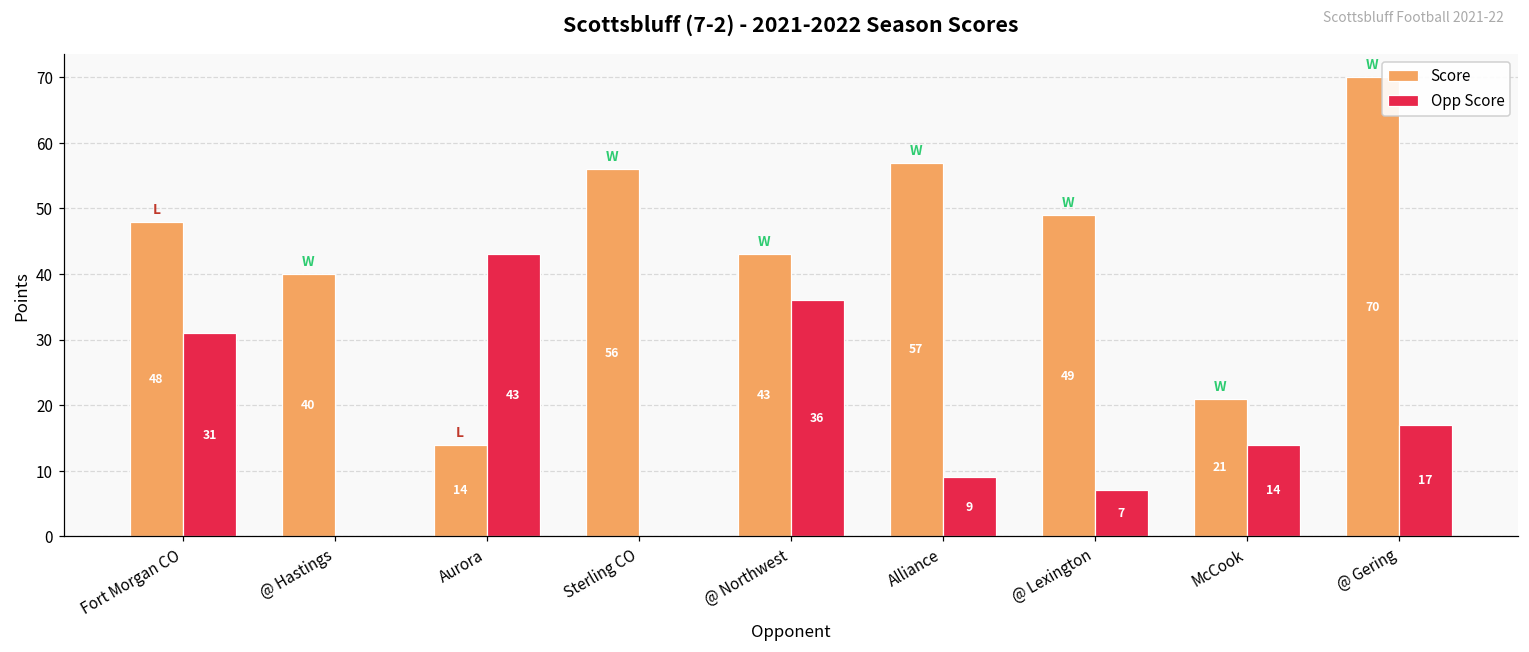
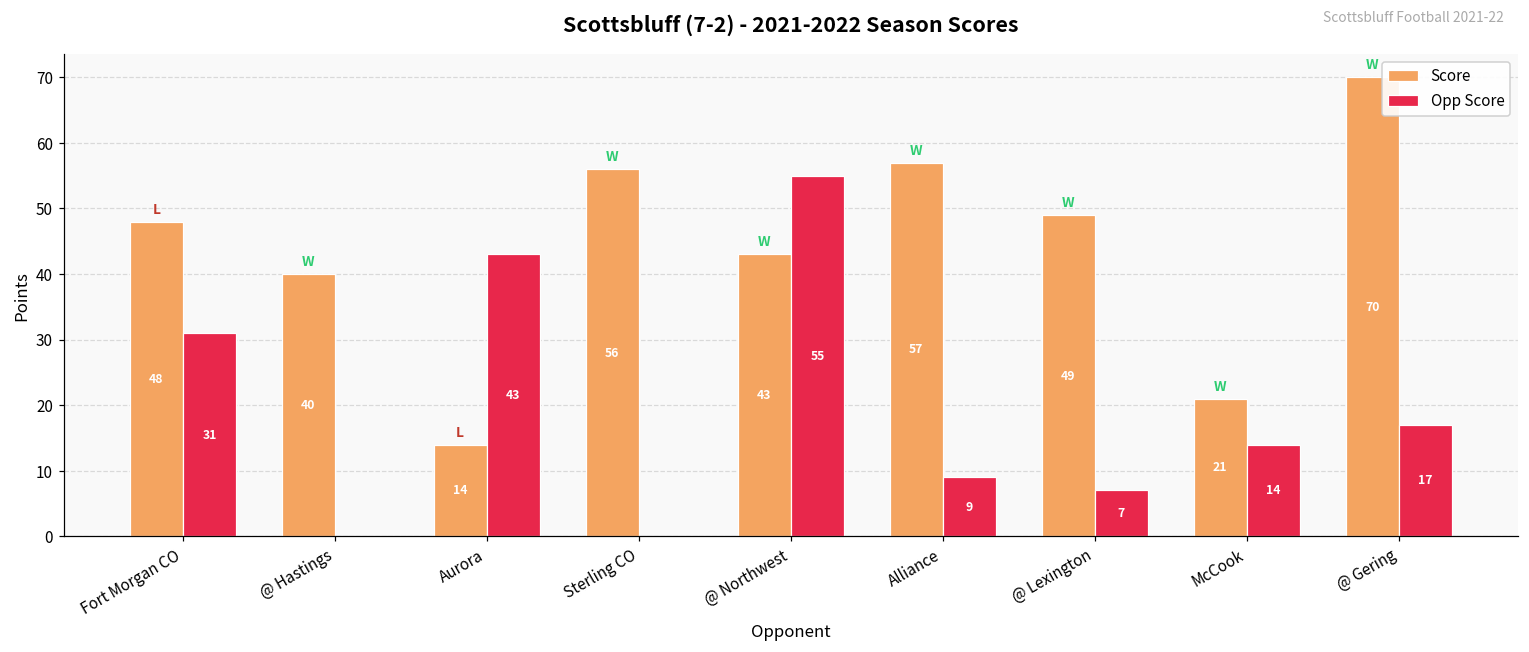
Opp Score, @ Northwest: 36 -> 55
